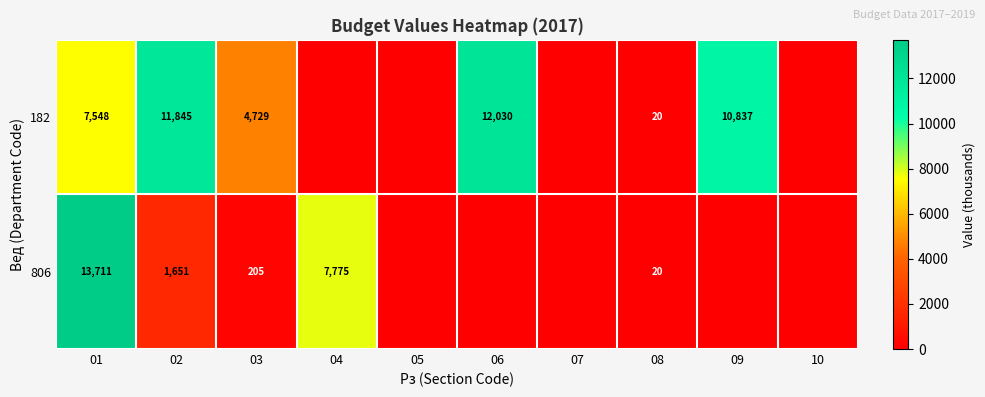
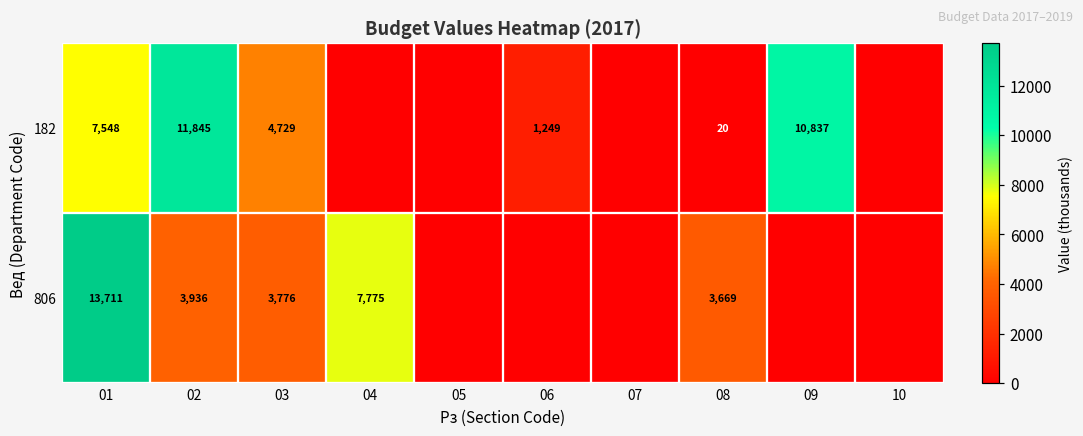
182, 06: 12,030 -> 1,249
806, 02: 1,651 -> 3,936
806, 03: 205 -> 3,776
806, 08: 20 -> 3,669
